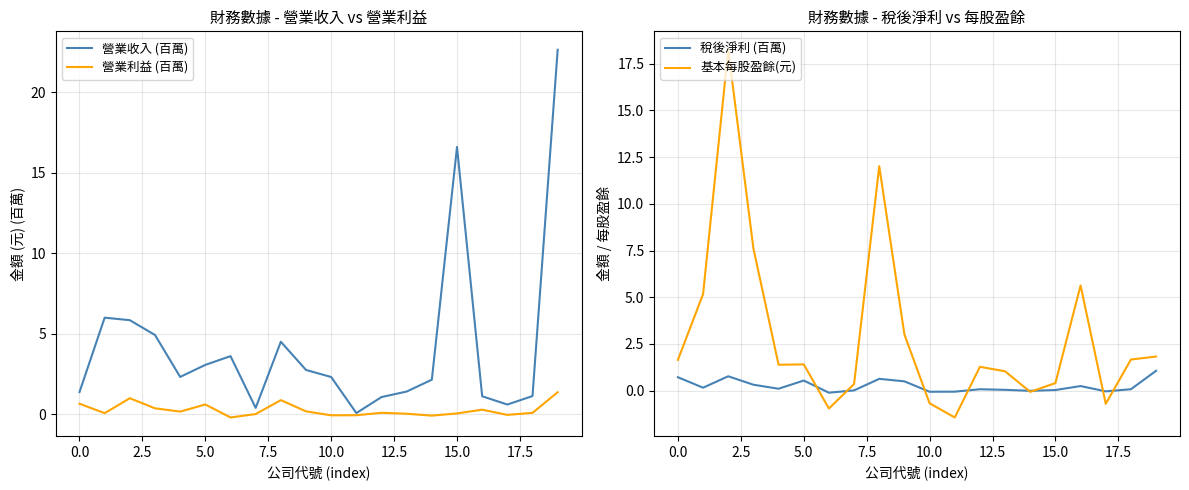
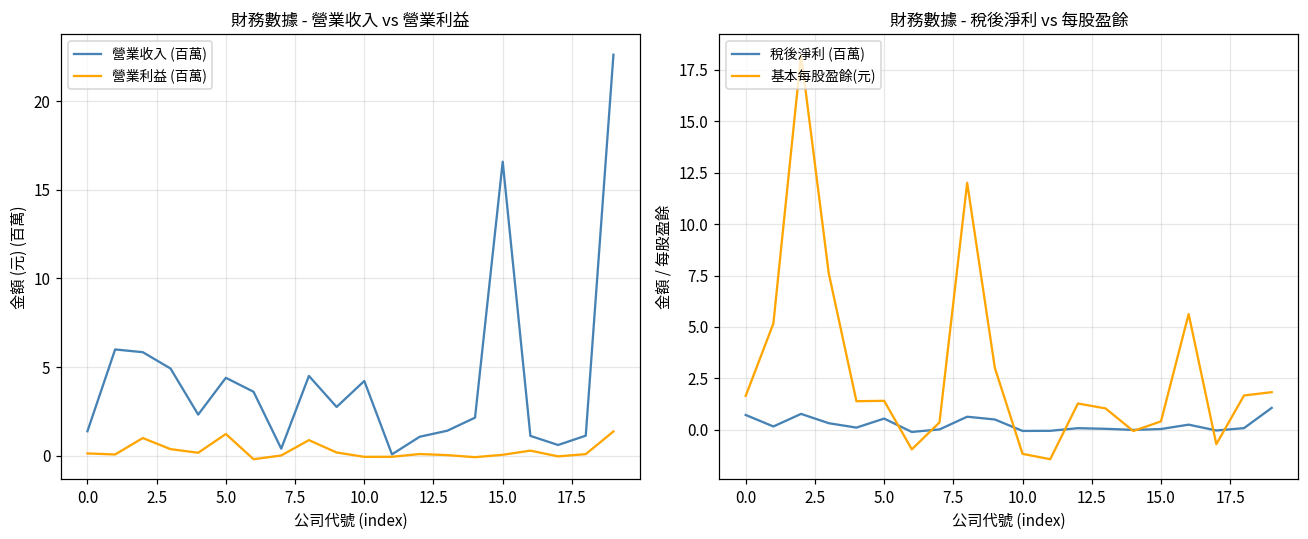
財務數據 - 營業收入 vs 營業利益, 營業利益 (百萬), 0.0: 0.7 -> 0.1
財務數據 - 營業收入 vs 營業利益, 營業收入 (百萬), 5.0: 3.1 -> 4.4
財務數據 - 營業收入 vs 營業利益, 營業利益 (百萬), 5.0: 0.6 -> 1.2
財務數據 - 營業收入 vs 營業利益, 營業收入 (百萬), 10.0: 2.3 -> 4.2
財務數據 - 稅後淨利 vs 每股盈餘, 基本每股盈餘(元), 10.0: -0.7 -> -1.2
